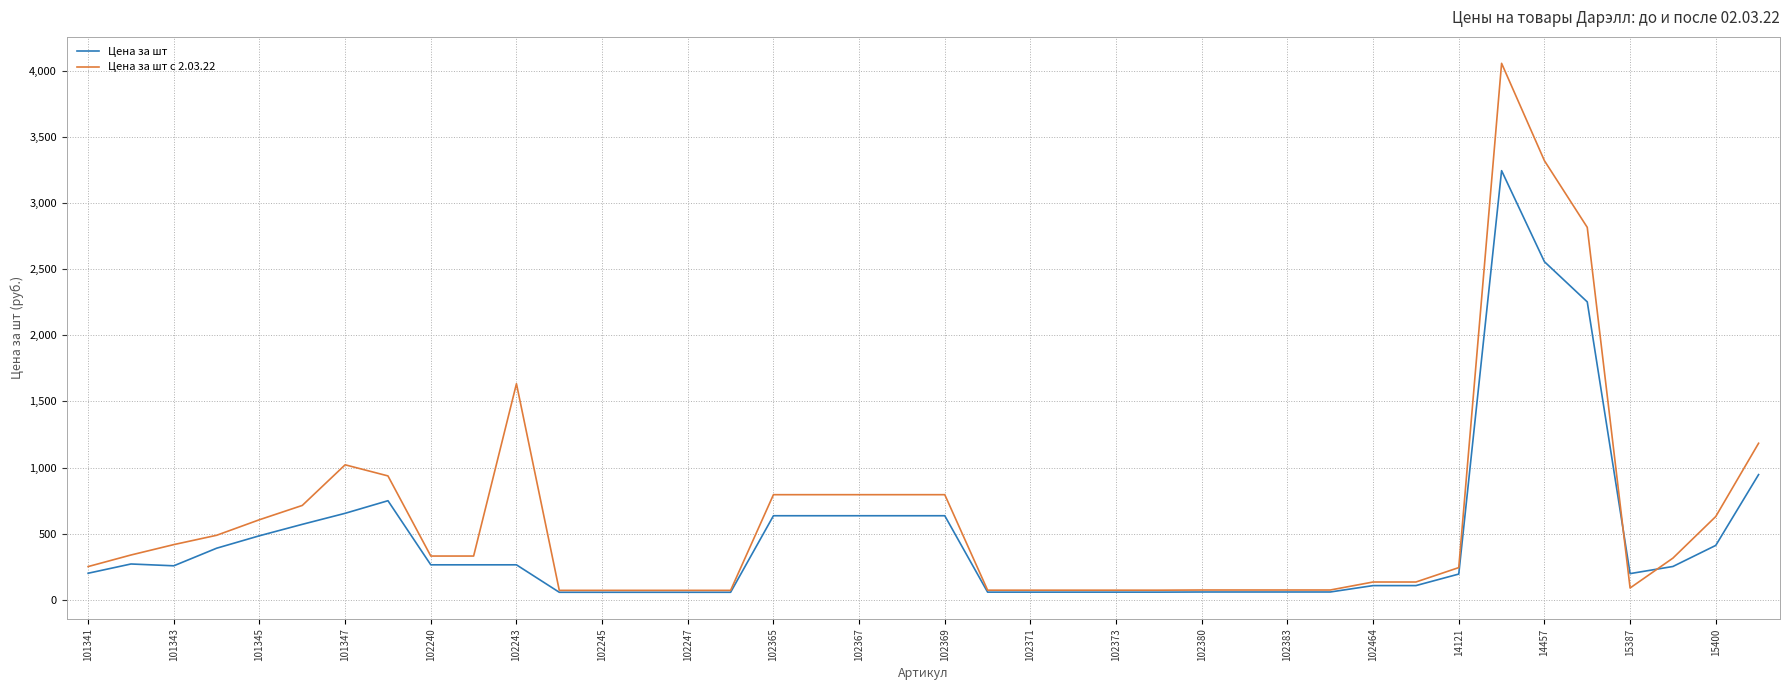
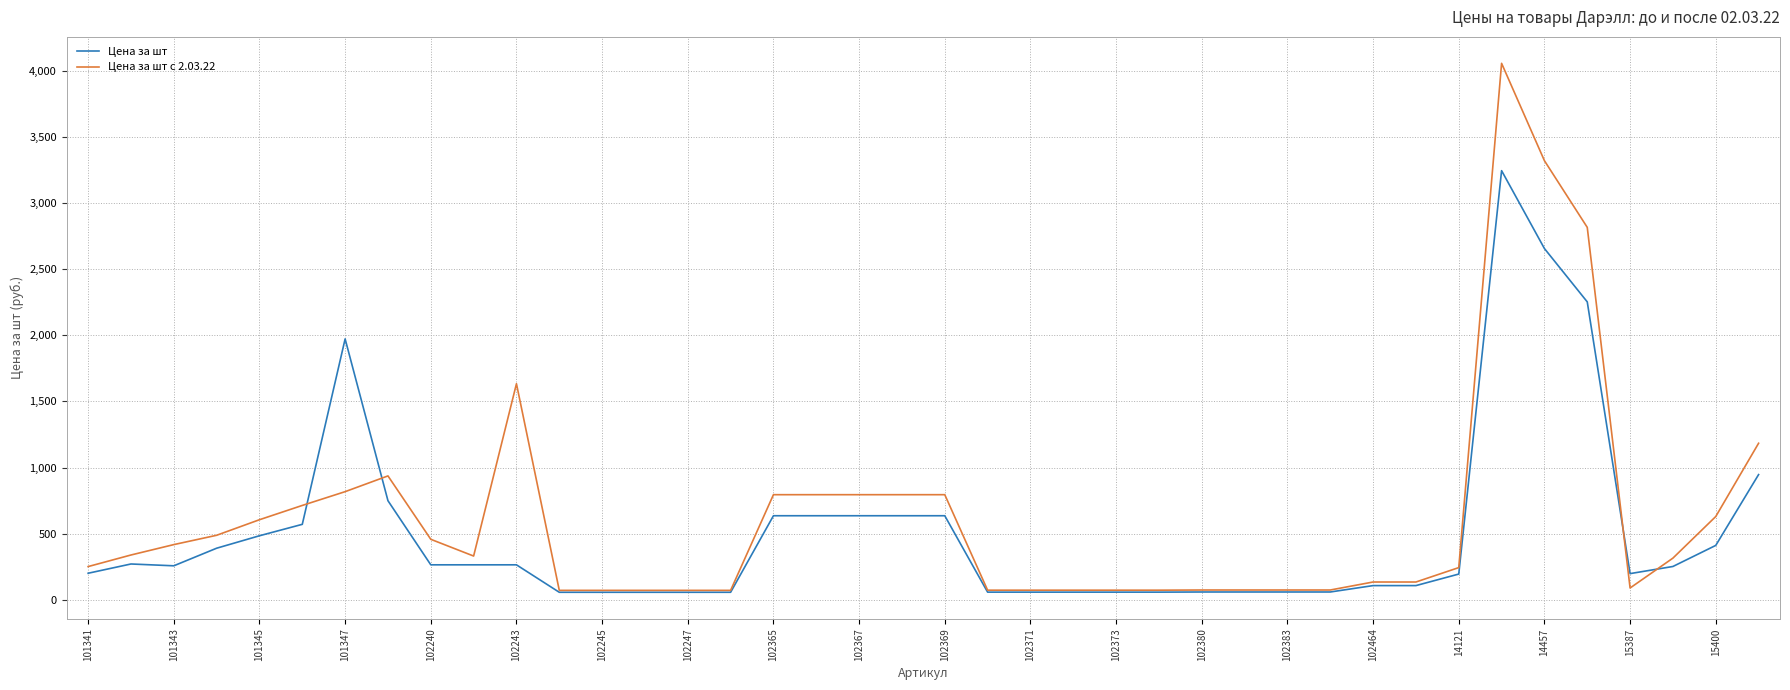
Цена за шт, 101347: 650 -> 1,970
Цена за шт с 2.03.22, 101347: 1,020 -> 820
Цена за шт с 2.03.22, 102240: 330 -> 460
Цена за шт, 14457: 2,560 -> 2,660
